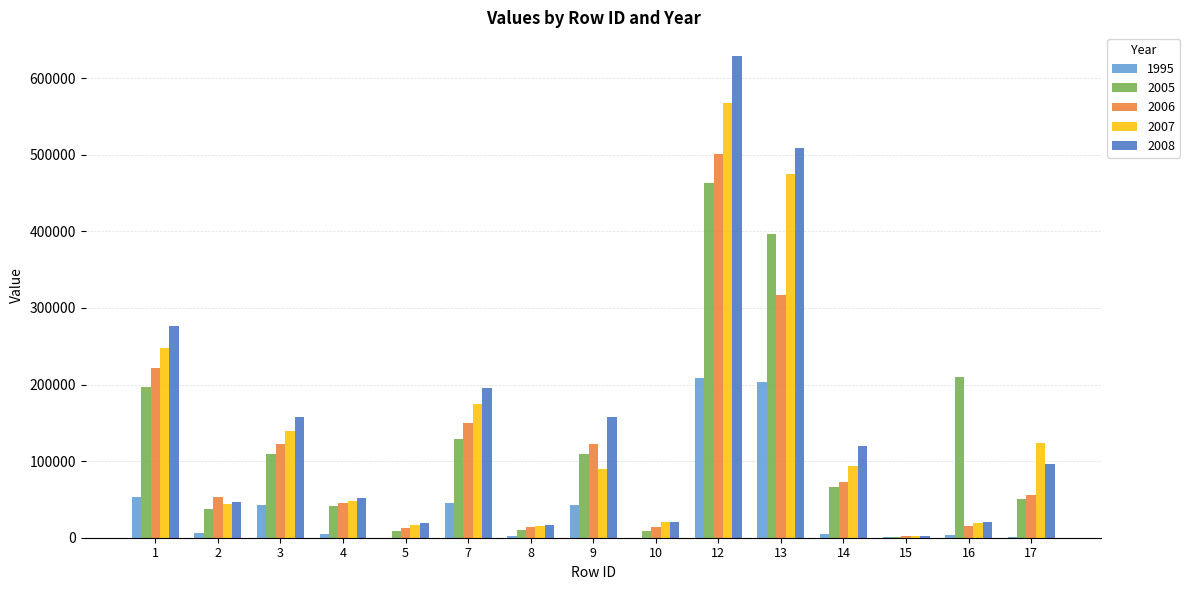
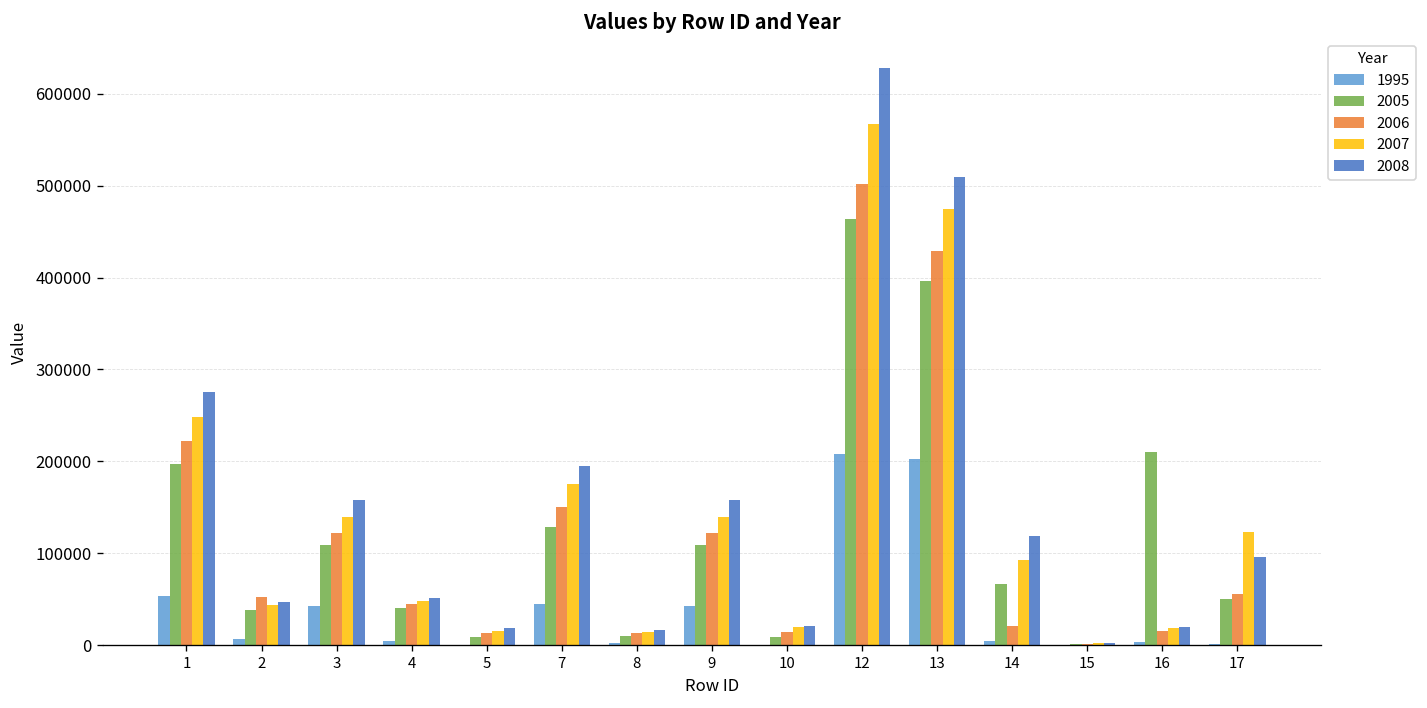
2007, 9: 90000 -> 140000
2006, 13: 320000 -> 430000
2006, 14: 70000 -> 20000
